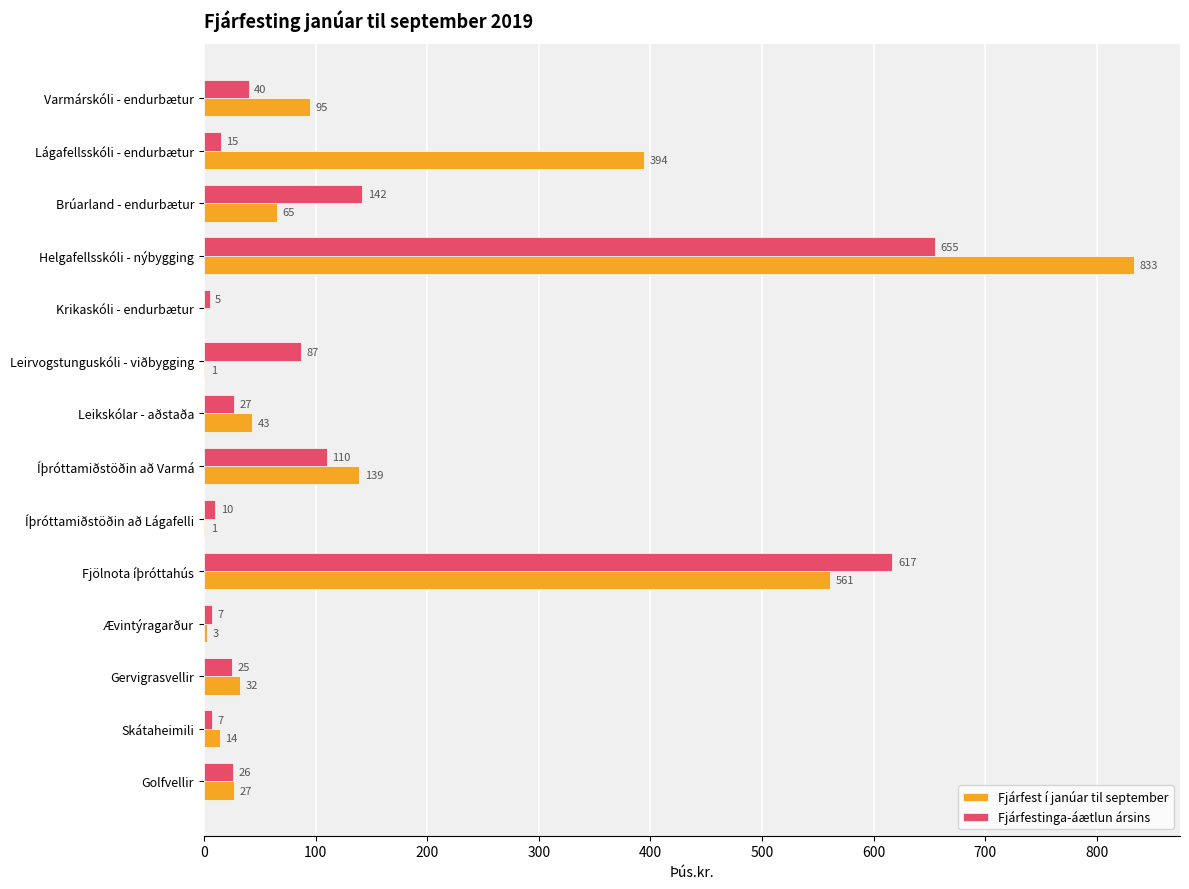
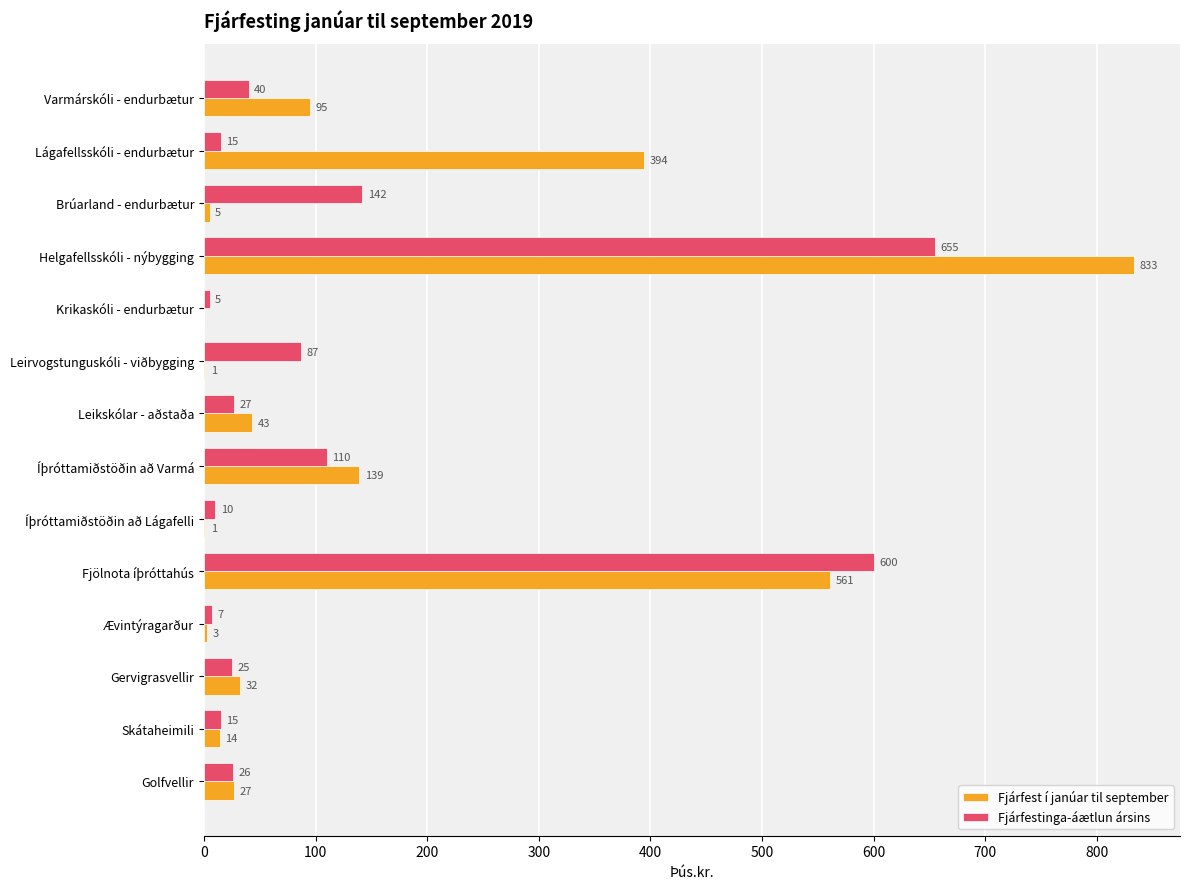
Fjárfest í janúar til september, Brúarland - endurbætur: 65 -> 5
Fjárfestinga-áætlun ársins, Fjölnota íþróttahús: 617 -> 600
Fjárfestinga-áætlun ársins, Skátaheimili: 7 -> 15
